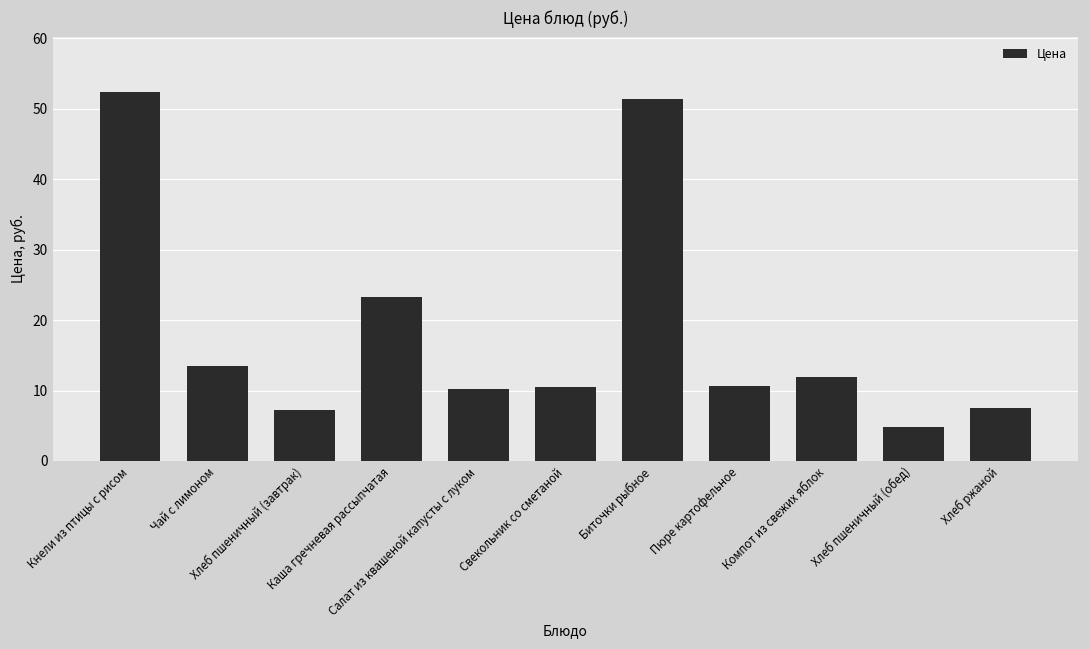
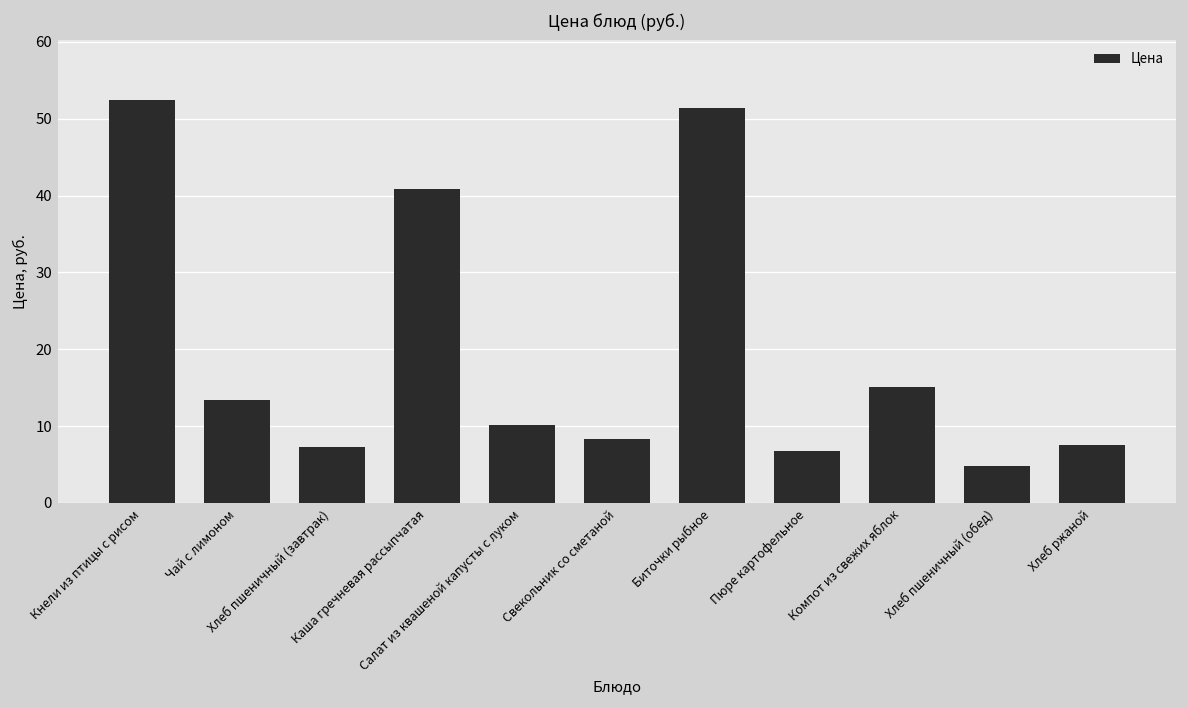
Каша гречневая рассыпчатая: 23 -> 41
Свекольник со сметаной: 11 -> 8
Пюре картофельное: 11 -> 7
Компот из свежих яблок: 12 -> 15
